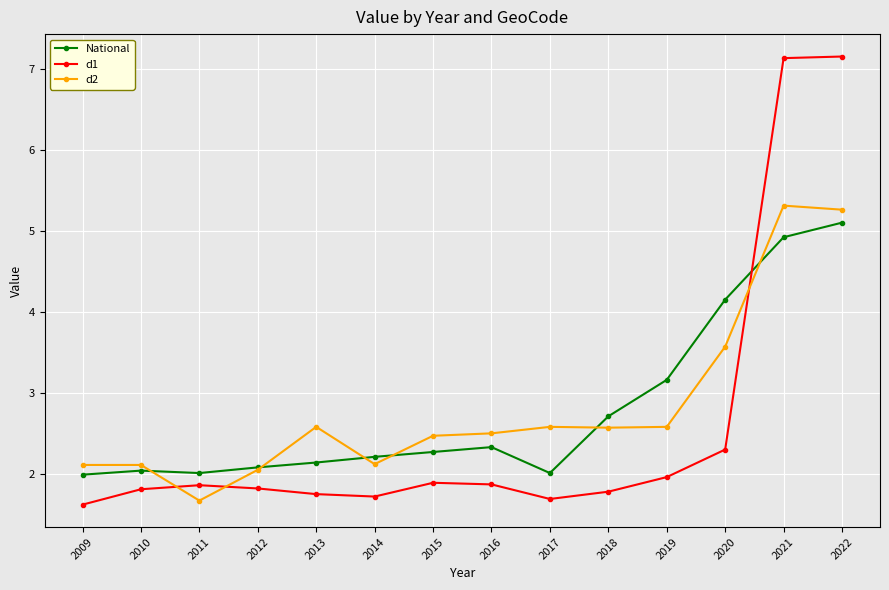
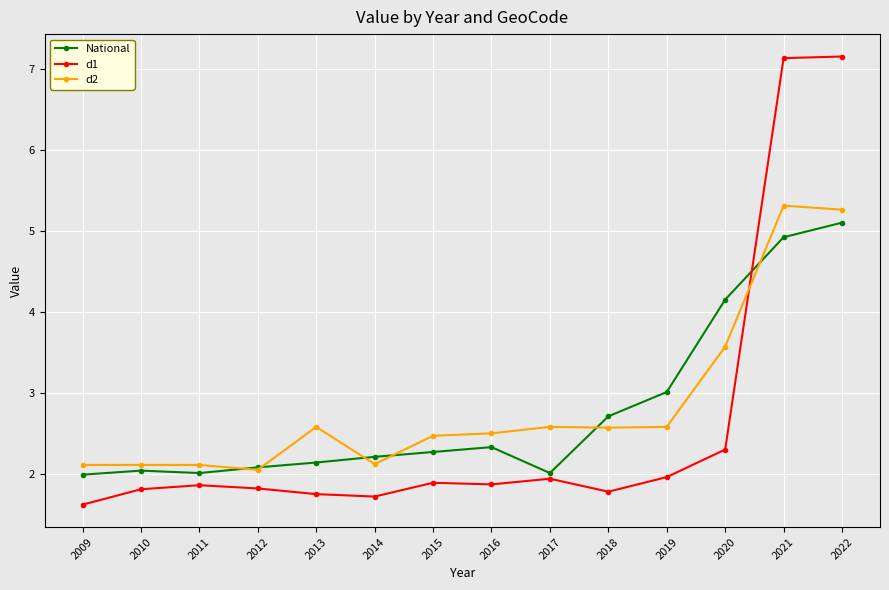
d2, 2011: 1.7 -> 2.1
d1, 2017: 1.7 -> 1.9
National, 2019: 3.2 -> 3.0
